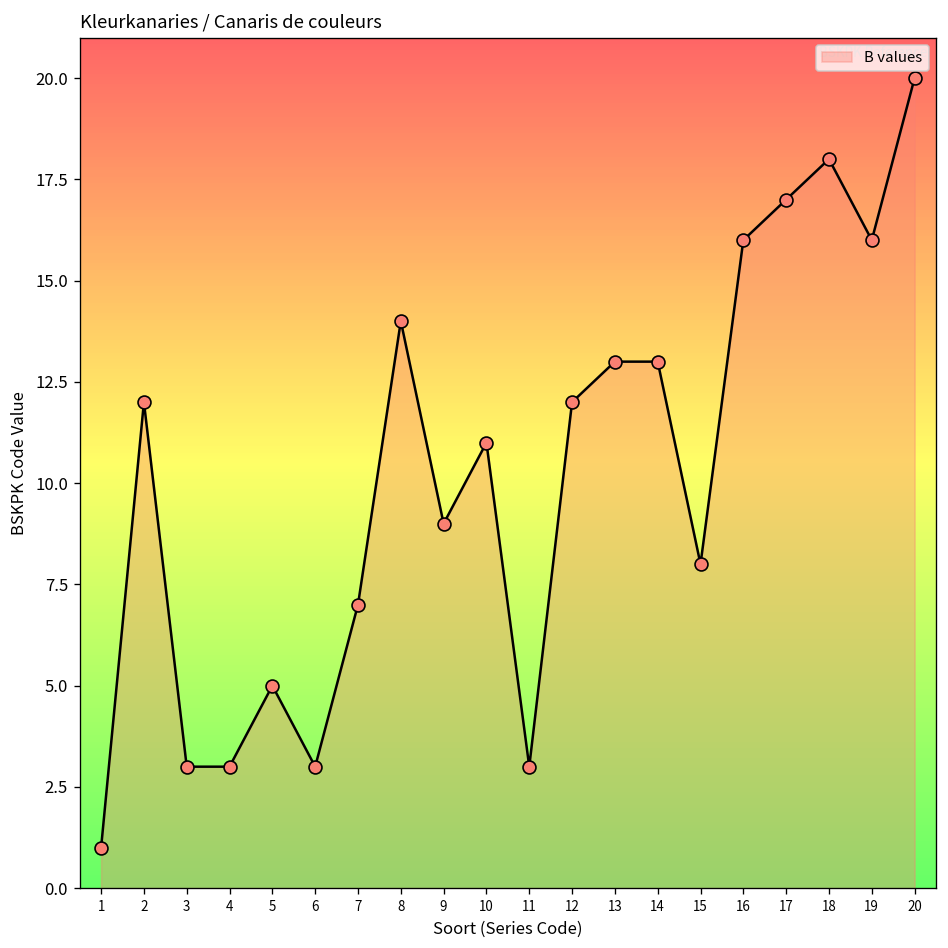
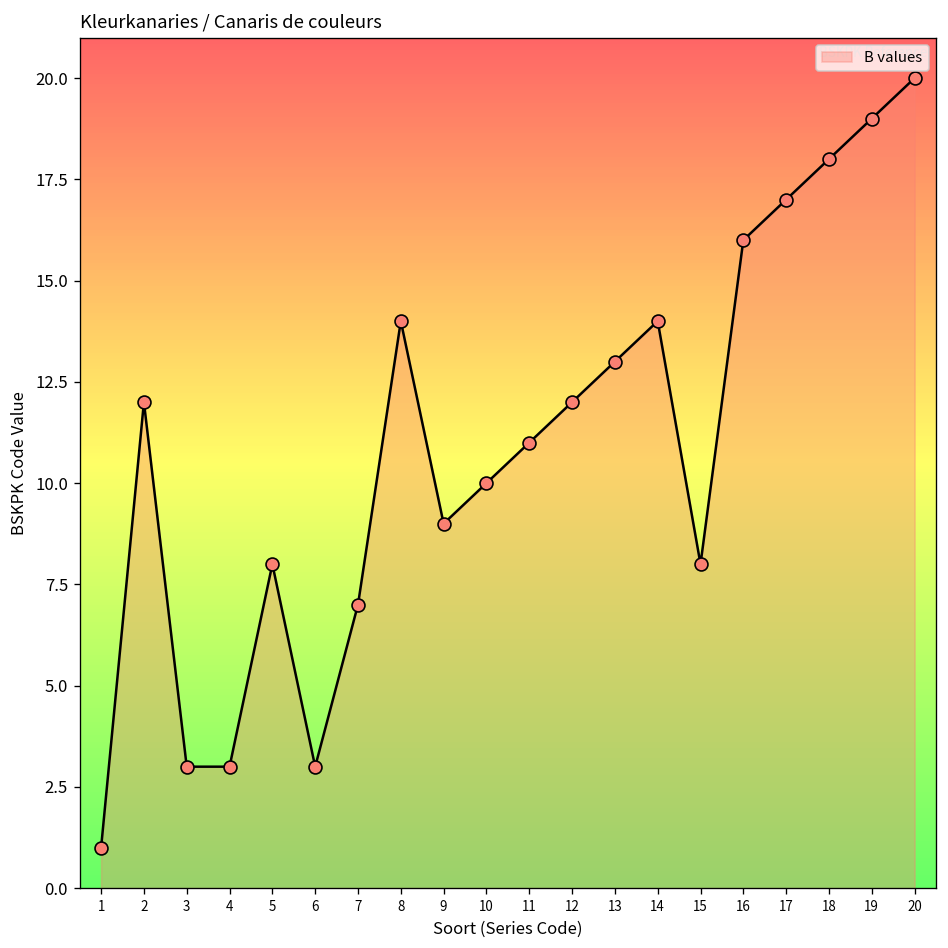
5: 5 -> 8
10: 11 -> 10
11: 3 -> 11
14: 13 -> 14
19: 16 -> 19
